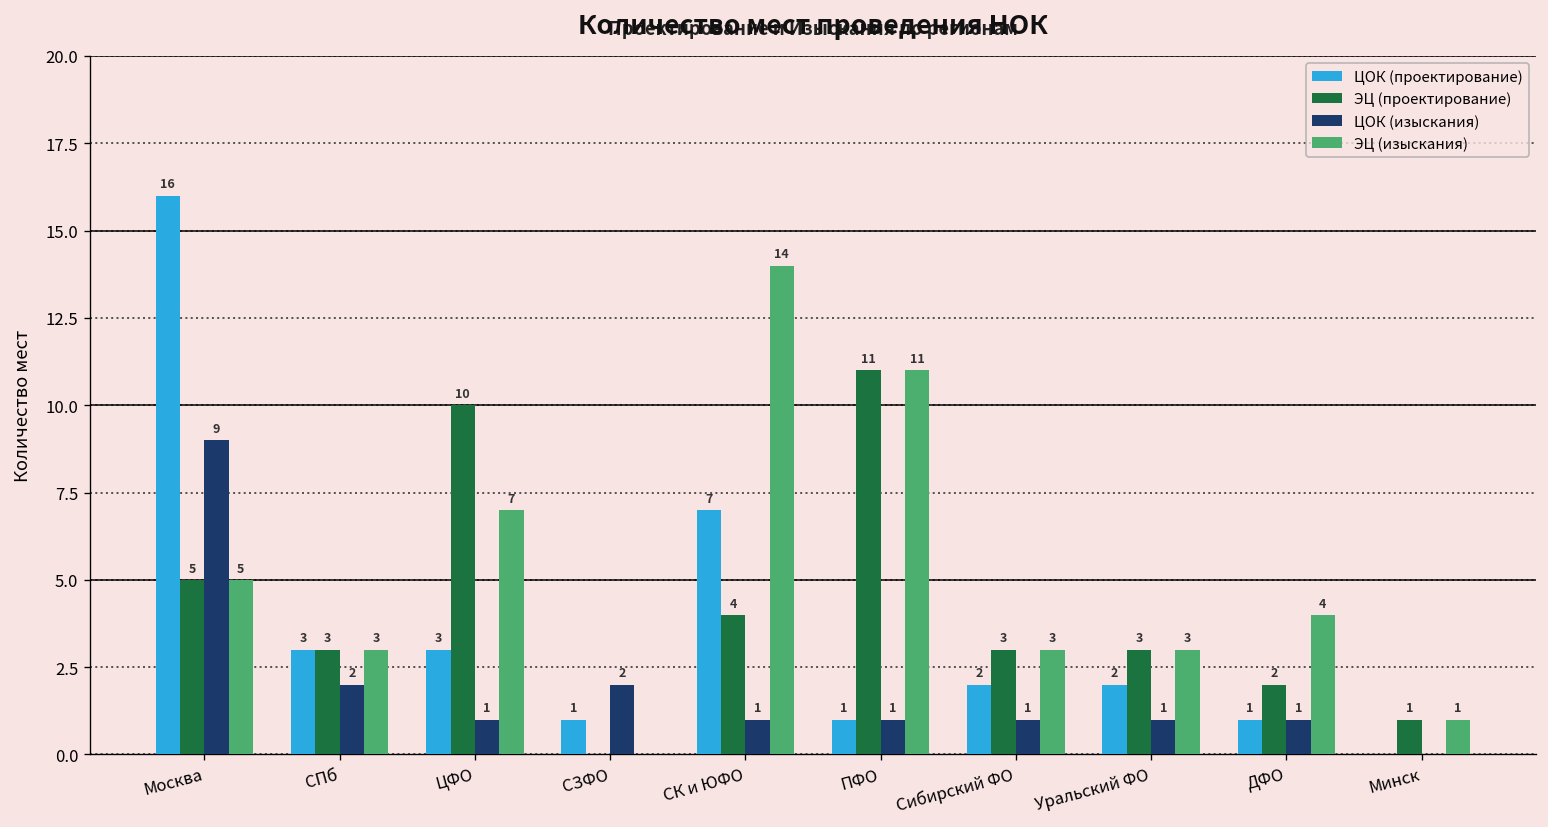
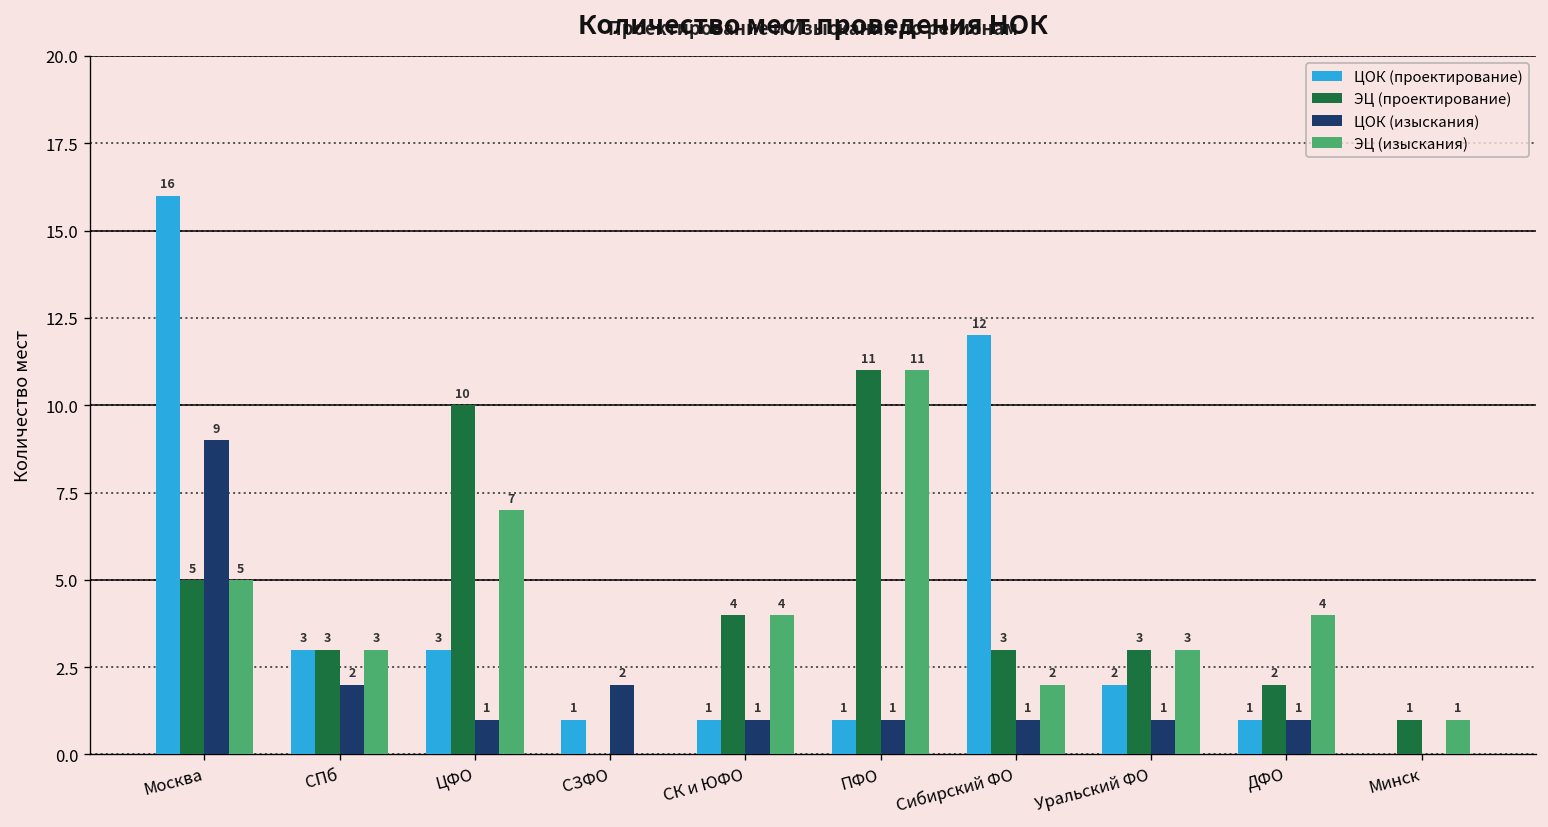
ЦОК (проектирование), СК и ЮФО: 7 -> 1
ЭЦ (изыскания), СК и ЮФО: 14 -> 4
ЦОК (проектирование), Сибирский ФО: 2 -> 12
ЭЦ (изыскания), Сибирский ФО: 3 -> 2
